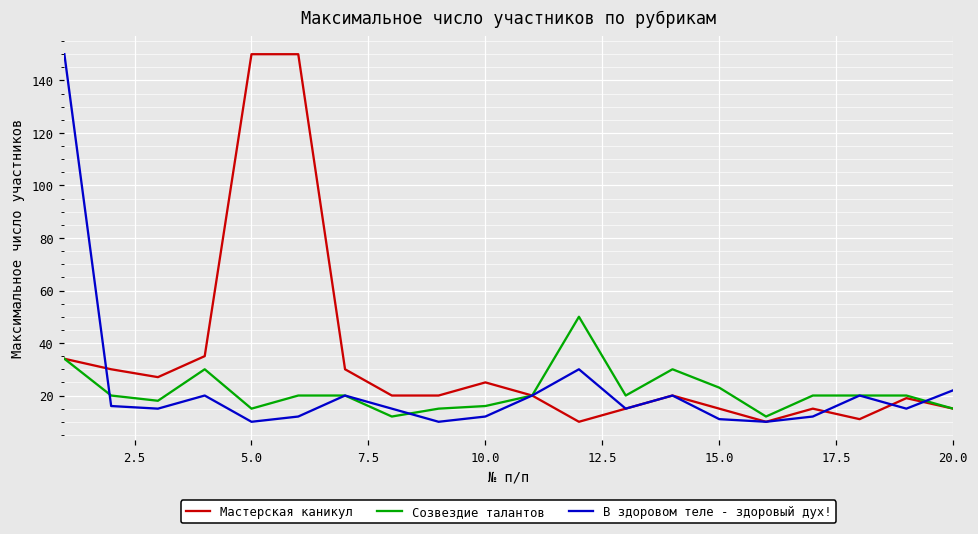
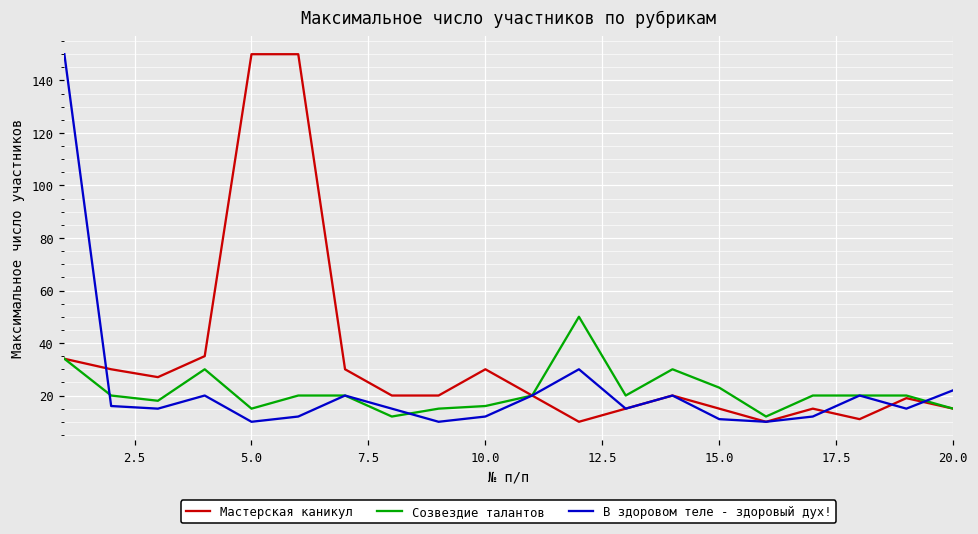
Мастерская каникул, 10.0: 25 -> 30
